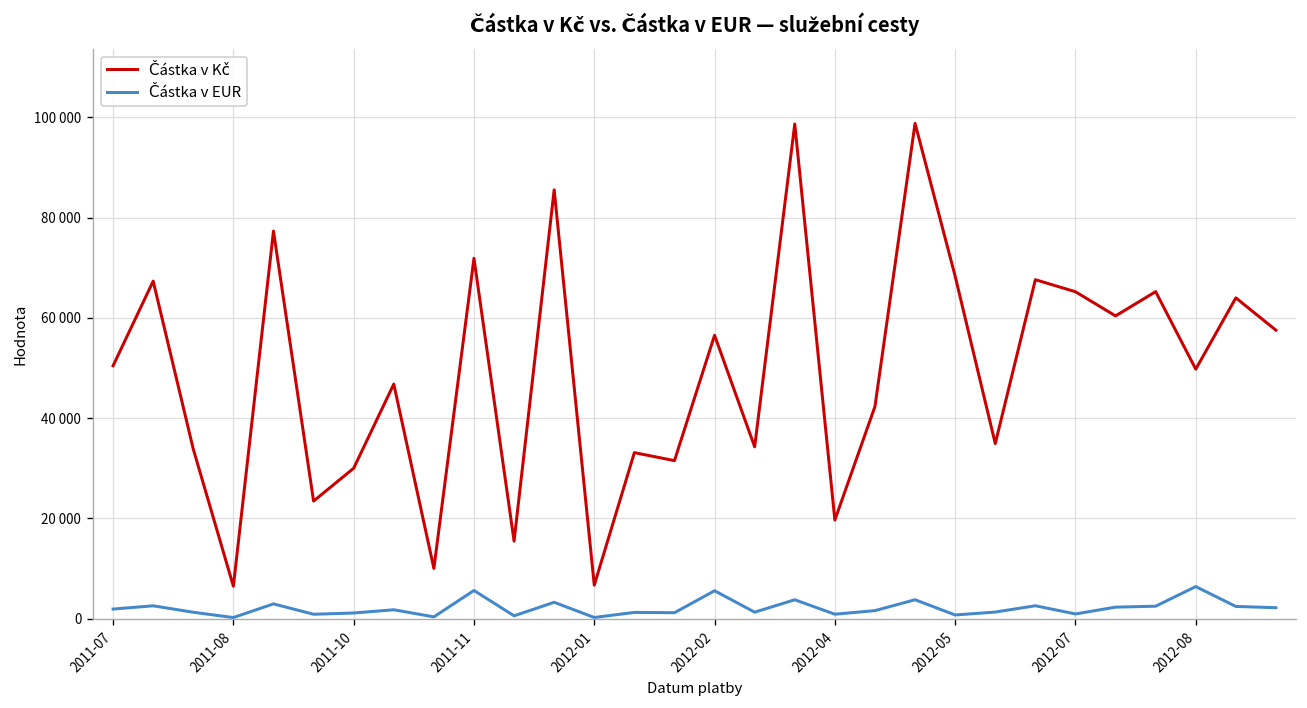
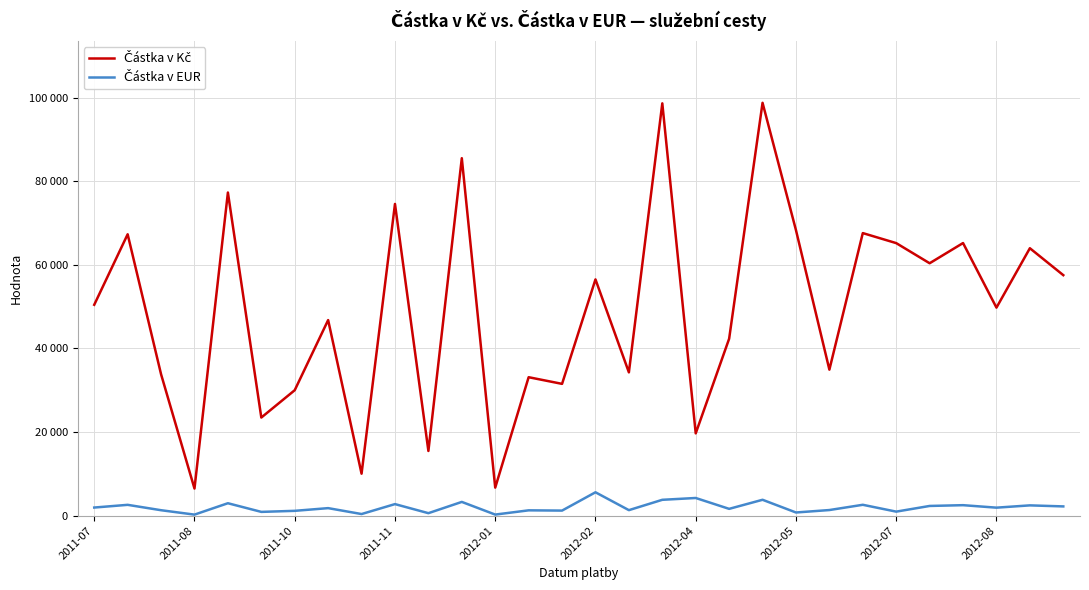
Částka v Kč, 2011-11: 72000 -> 75000
Částka v EUR, 2011-11: 6000 -> 3000
Částka v EUR, 2012-04: 1000 -> 4000
Částka v EUR, 2012-08: 6000 -> 2000
